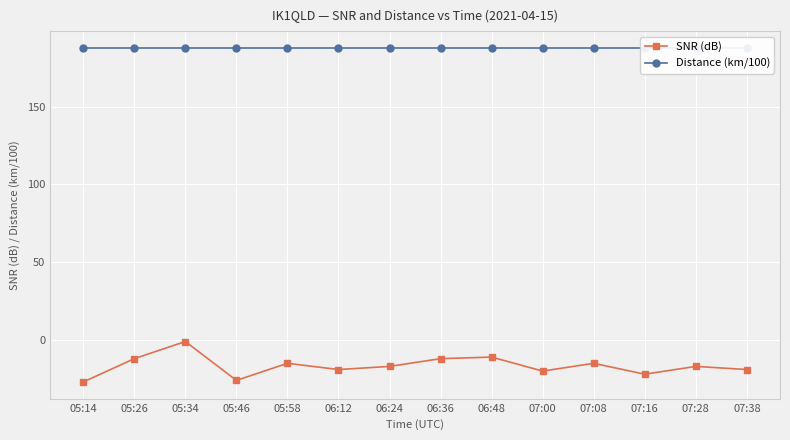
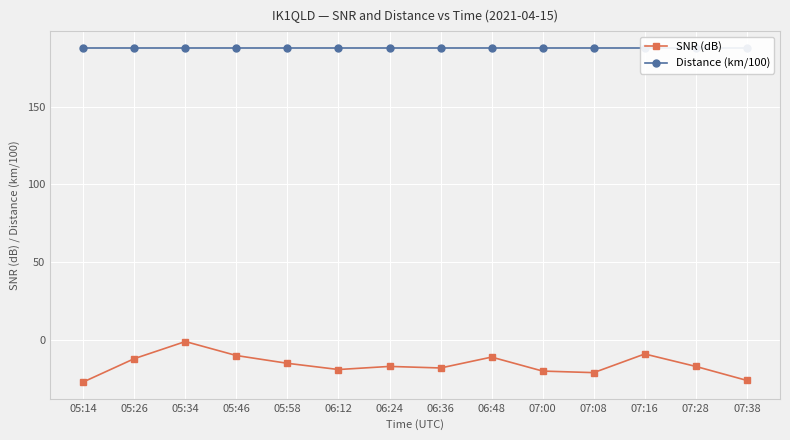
SNR (dB), 05:46: -26 -> -10
SNR (dB), 06:36: -12 -> -18
SNR (dB), 07:08: -15 -> -21
SNR (dB), 07:16: -22 -> -9
SNR (dB), 07:38: -19 -> -26
